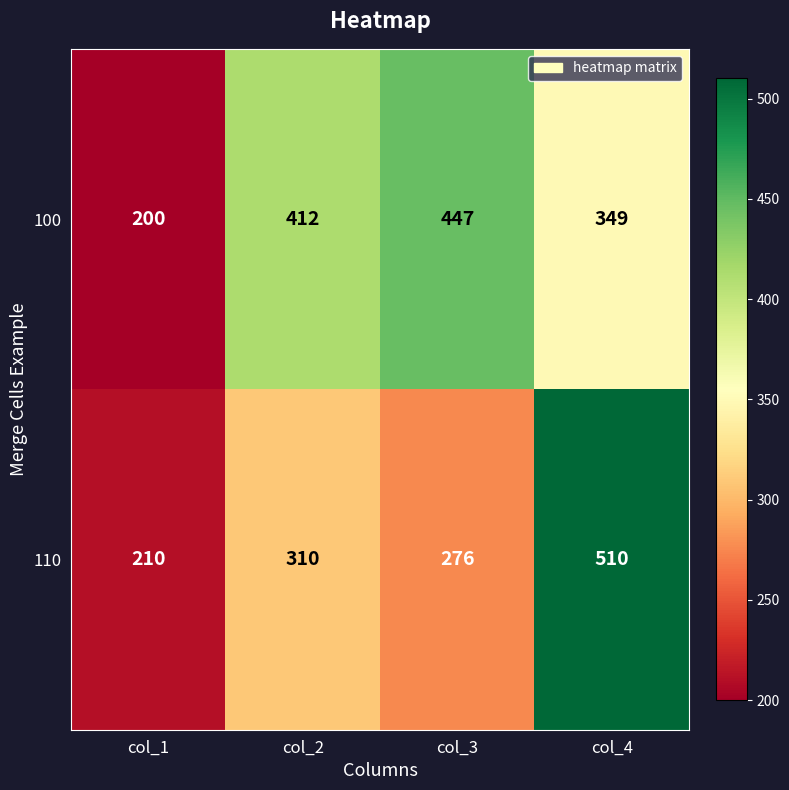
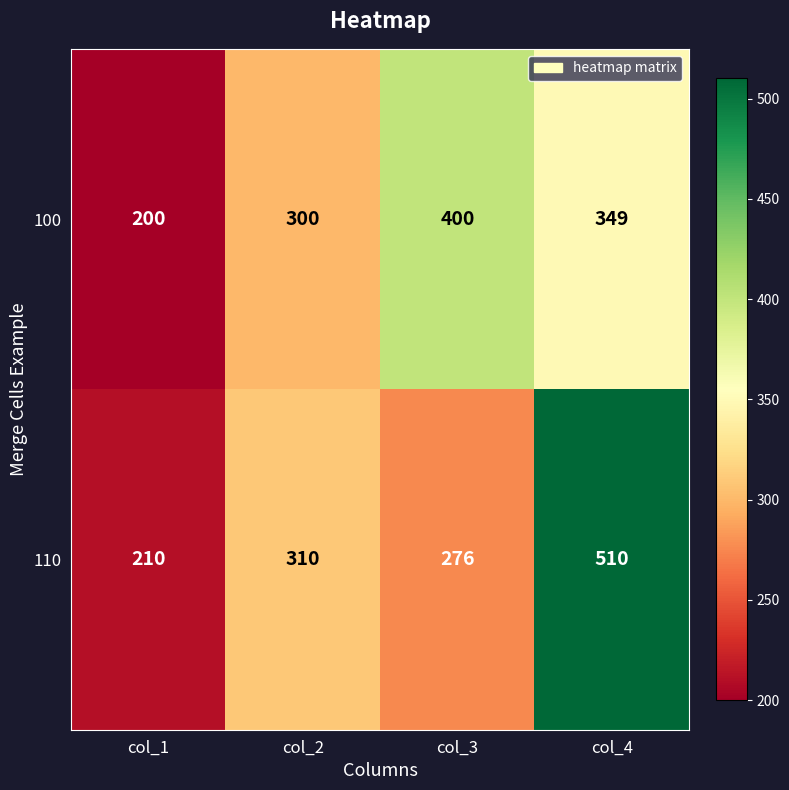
100, col_2: 412 -> 300
100, col_3: 447 -> 400
